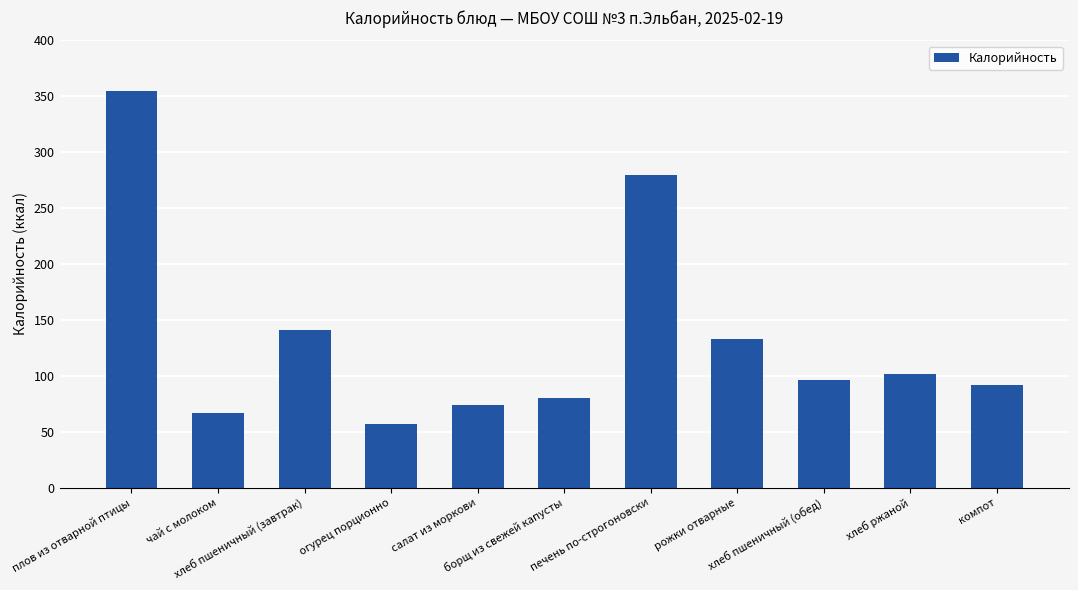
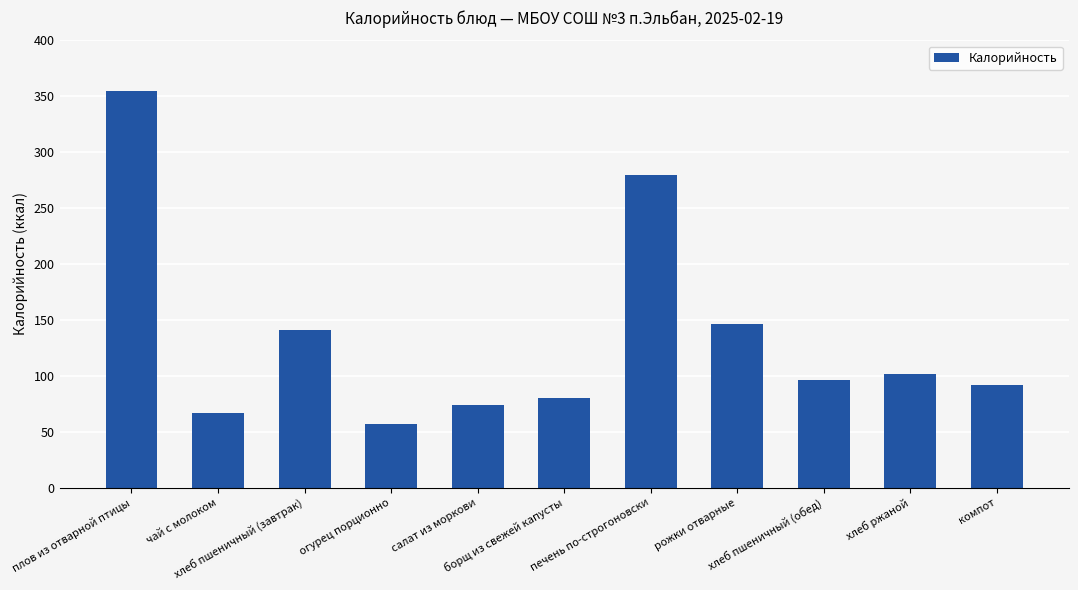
рожки отварные: 133 -> 146
